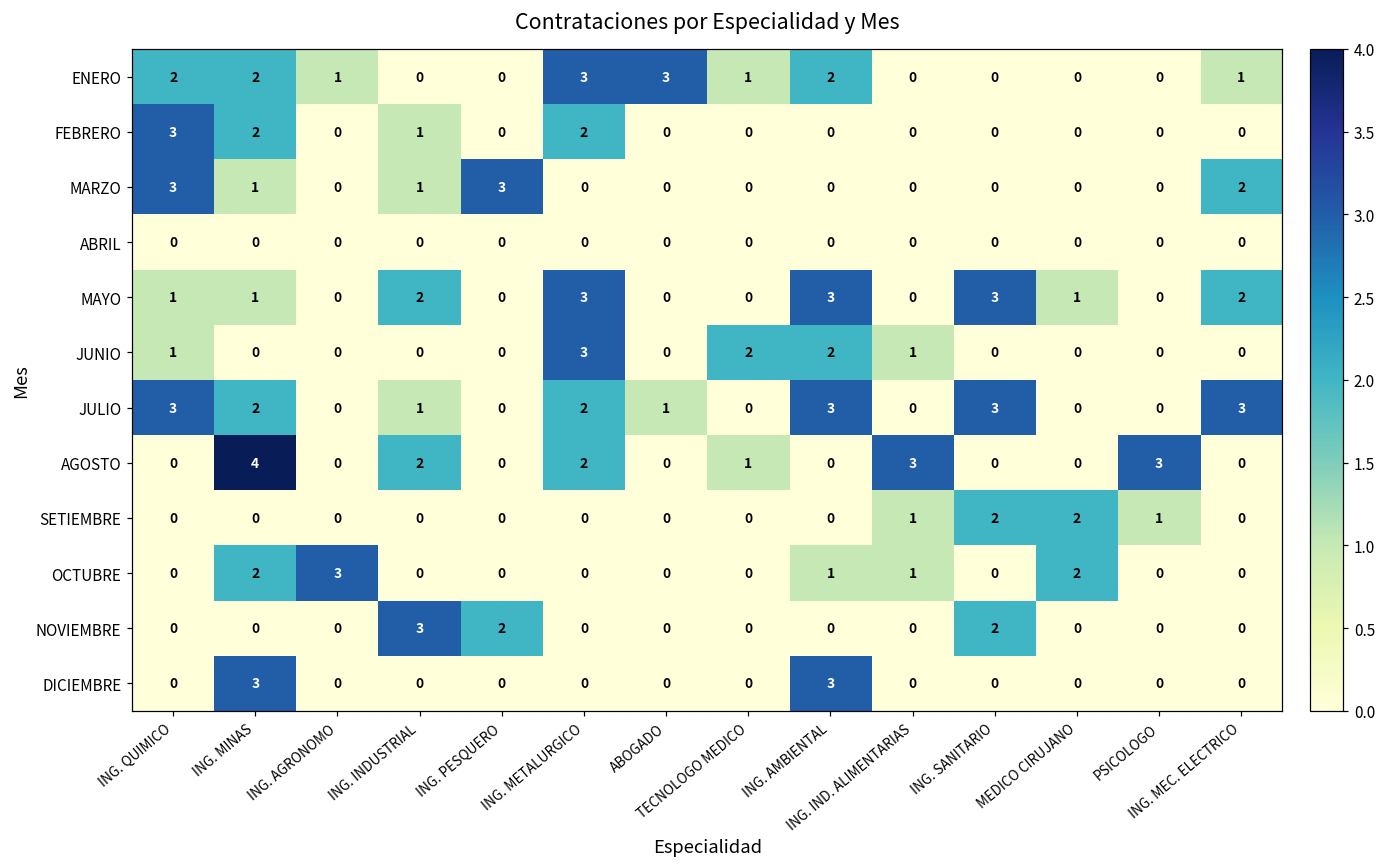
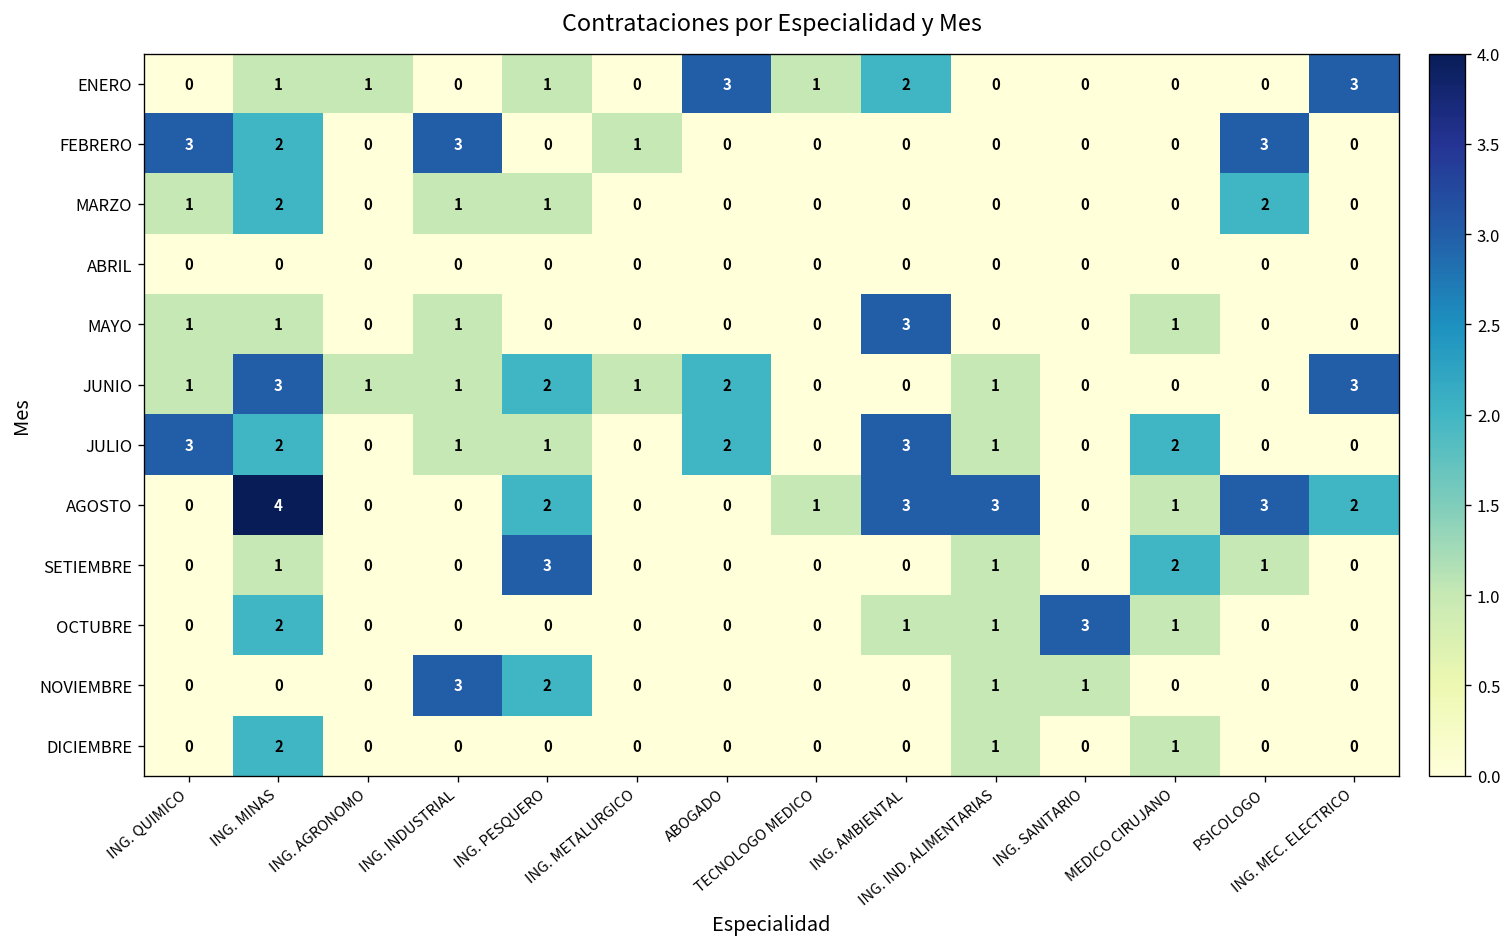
ENERO, ING. QUIMICO: 2 -> 0
ENERO, ING. MINAS: 2 -> 1
ENERO, ING. PESQUERO: 0 -> 1
ENERO, ING. METALURGICO: 3 -> 0
ENERO, ING. MEC. ELECTRICO: 1 -> 3
FEBRERO, ING. INDUSTRIAL: 1 -> 3
FEBRERO, ING. METALURGICO: 2 -> 1
FEBRERO, PSICOLOGO: 0 -> 3
MARZO, ING. QUIMICO: 3 -> 1
MARZO, ING. MINAS: 1 -> 2
MARZO, ING. PESQUERO: 3 -> 1
MARZO, PSICOLOGO: 0 -> 2
MARZO, ING. MEC. ELECTRICO: 2 -> 0
MAYO, ING. INDUSTRIAL: 2 -> 1
MAYO, ING. METALURGICO: 3 -> 0
MAYO, ING. SANITARIO: 3 -> 0
MAYO, ING. MEC. ELECTRICO: 2 -> 0
JUNIO, ING. MINAS: 0 -> 3
JUNIO, ING. AGRONOMO: 0 -> 1
JUNIO, ING. INDUSTRIAL: 0 -> 1
JUNIO, ING. PESQUERO: 0 -> 2
JUNIO, ING. METALURGICO: 3 -> 1
JUNIO, ABOGADO: 0 -> 2
JUNIO, TECNOLOGO MEDICO: 2 -> 0
JUNIO, ING. AMBIENTAL: 2 -> 0
JUNIO, ING. MEC. ELECTRICO: 0 -> 3
JULIO, ING. PESQUERO: 0 -> 1
JULIO, ING. METALURGICO: 2 -> 0
JULIO, ABOGADO: 1 -> 2
JULIO, ING. IND. ALIMENTARIAS: 0 -> 1
JULIO, ING. SANITARIO: 3 -> 0
JULIO, MEDICO CIRUJANO: 0 -> 2
JULIO, ING. MEC. ELECTRICO: 3 -> 0
AGOSTO, ING. INDUSTRIAL: 2 -> 0
AGOSTO, ING. PESQUERO: 0 -> 2
AGOSTO, ING. METALURGICO: 2 -> 0
AGOSTO, ING. AMBIENTAL: 0 -> 3
AGOSTO, MEDICO CIRUJANO: 0 -> 1
AGOSTO, ING. MEC. ELECTRICO: 0 -> 2
SETIEMBRE, ING. MINAS: 0 -> 1
SETIEMBRE, ING. PESQUERO: 0 -> 3
SETIEMBRE, ING. SANITARIO: 2 -> 0
OCTUBRE, ING. AGRONOMO: 3 -> 0
OCTUBRE, ING. SANITARIO: 0 -> 3
OCTUBRE, MEDICO CIRUJANO: 2 -> 1
NOVIEMBRE, ING. IND. ALIMENTARIAS: 0 -> 1
NOVIEMBRE, ING. SANITARIO: 2 -> 1
DICIEMBRE, ING. MINAS: 3 -> 2
DICIEMBRE, ING. AMBIENTAL: 3 -> 0
DICIEMBRE, ING. IND. ALIMENTARIAS: 0 -> 1
DICIEMBRE, MEDICO CIRUJANO: 0 -> 1
